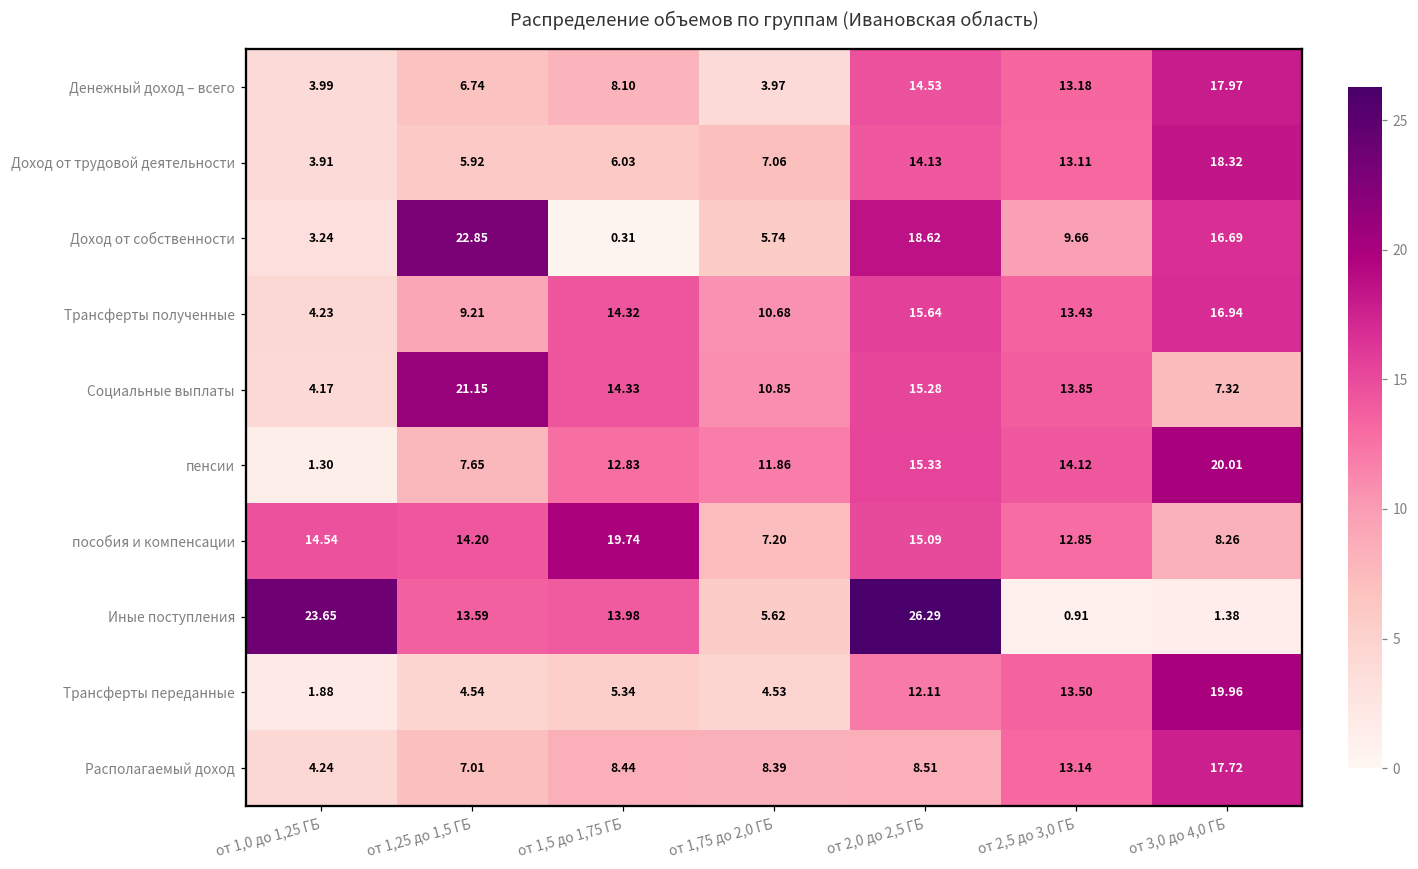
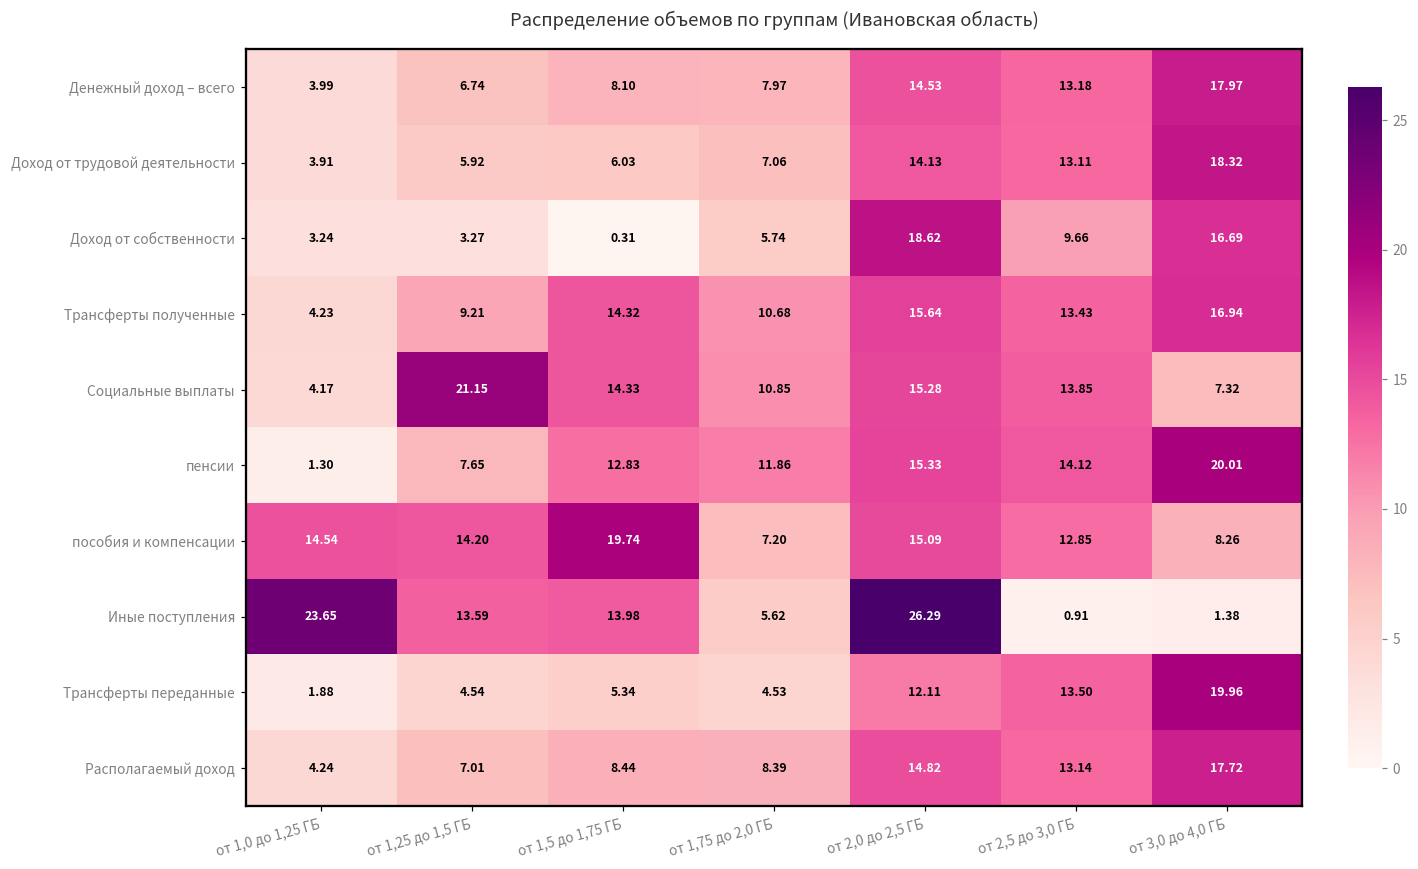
Денежный доход – всего, от 1,75 до 2,0 ГБ: 3.97 -> 7.97
Доход от собственности, от 1,25 до 1,5 ГБ: 22.85 -> 3.27
Располагаемый доход, от 2,0 до 2,5 ГБ: 8.51 -> 14.82
